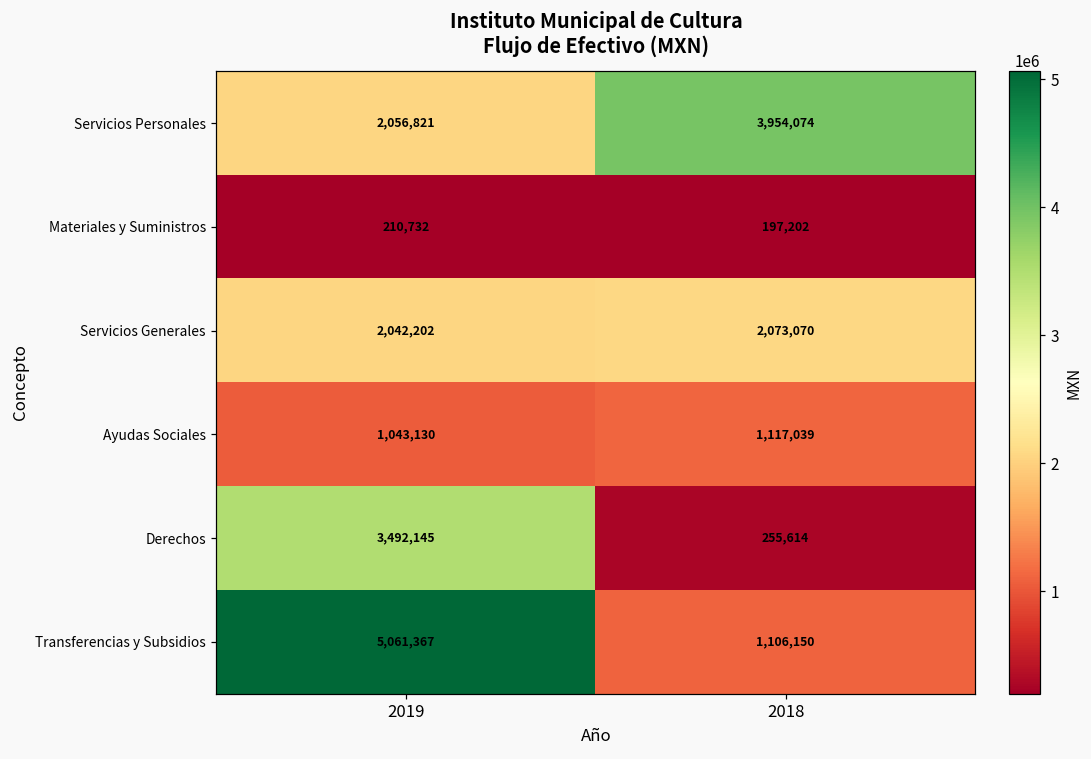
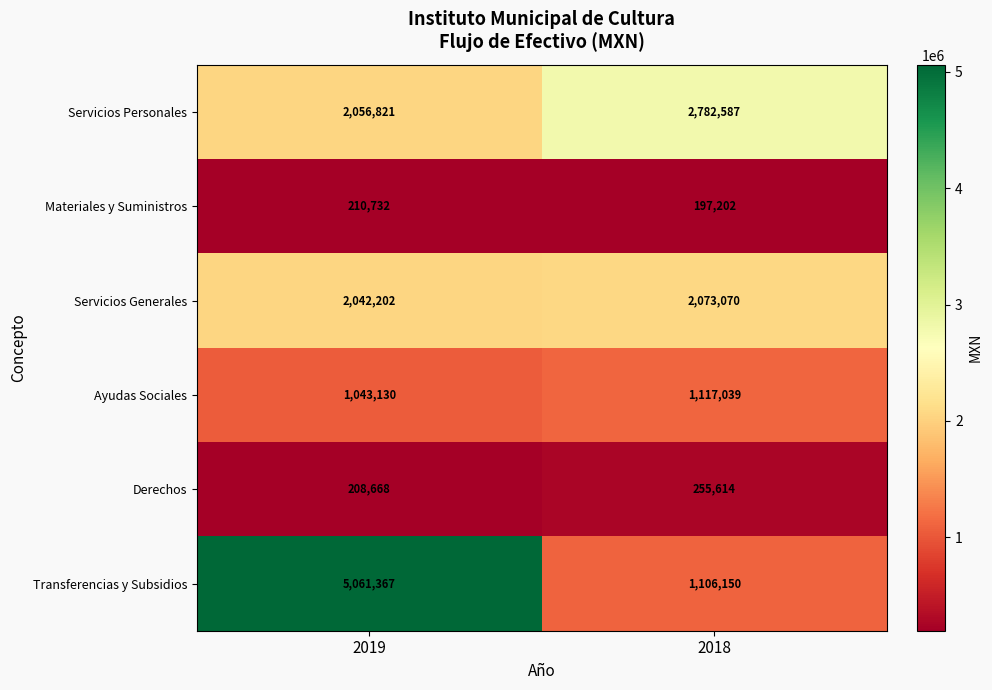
Servicios Personales, 2018: 3,954,074 -> 2,782,587
Derechos, 2019: 3,492,145 -> 208,668
